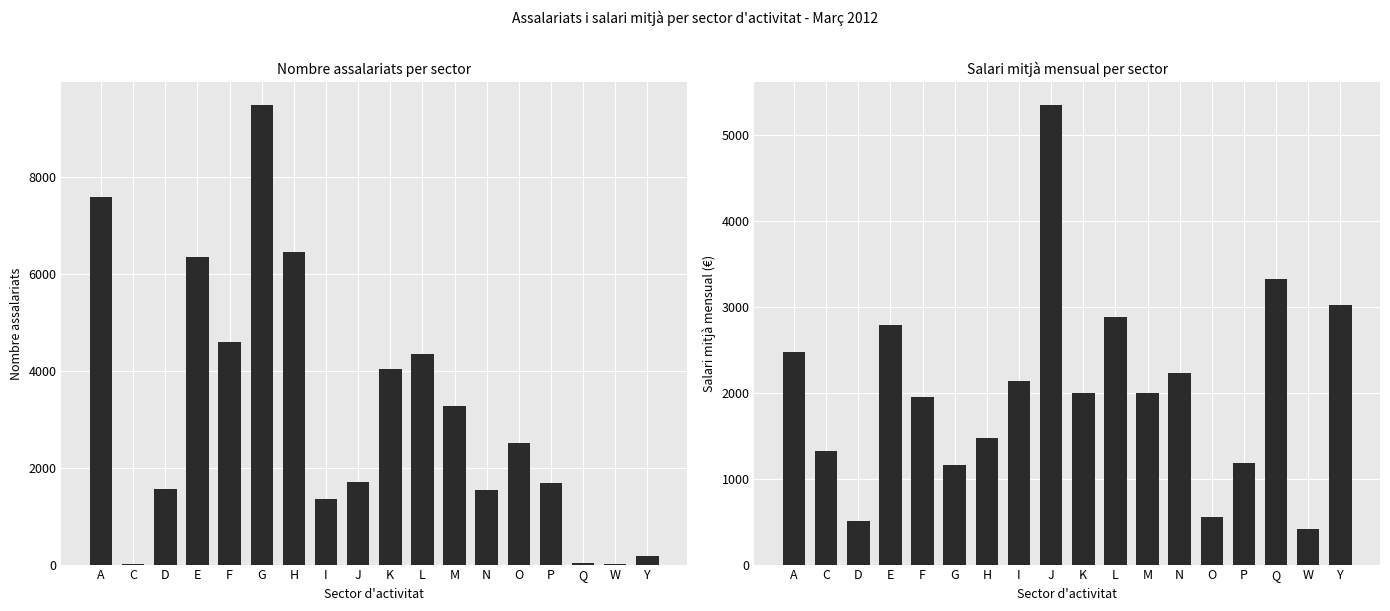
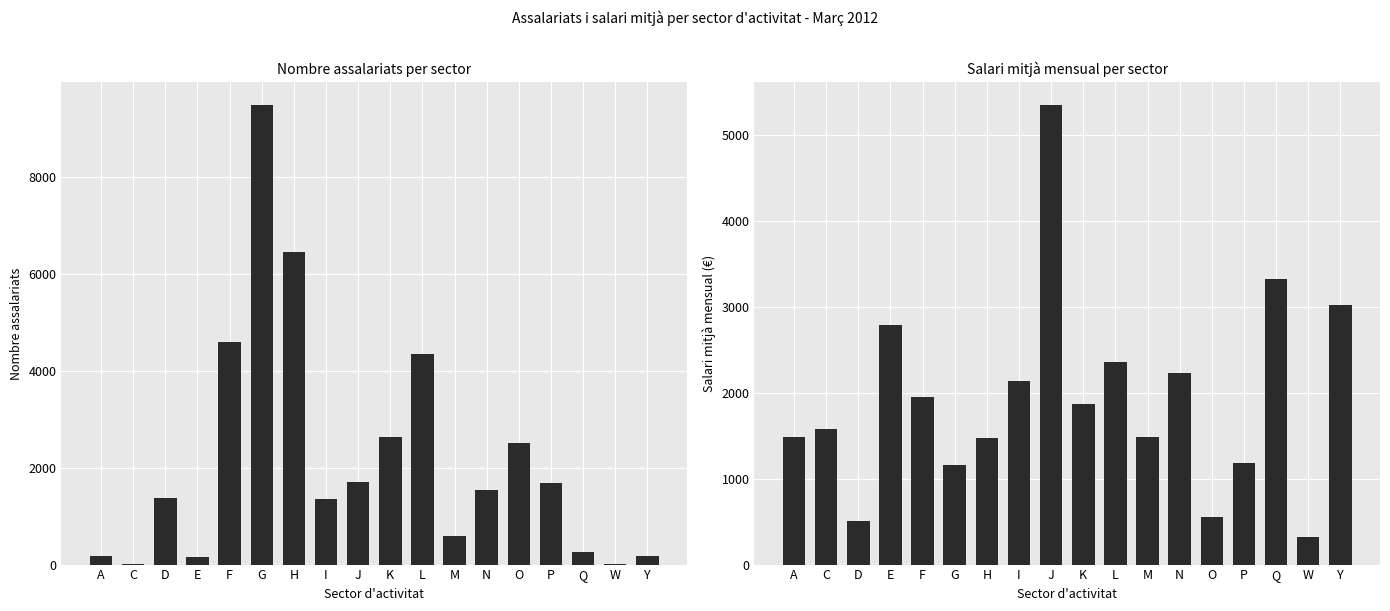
Nombre assalariats per sector, A: 7600 -> 200
Nombre assalariats per sector, D: 1600 -> 1400
Nombre assalariats per sector, E: 6400 -> 200
Nombre assalariats per sector, K: 4000 -> 2600
Nombre assalariats per sector, M: 3300 -> 600
Nombre assalariats per sector, Q: 0 -> 300
Salari mitjà mensual per sector, A: 2500 -> 1500
Salari mitjà mensual per sector, C: 1300 -> 1600
Salari mitjà mensual per sector, K: 2000 -> 1900
Salari mitjà mensual per sector, L: 2900 -> 2400
Salari mitjà mensual per sector, M: 2000 -> 1500
Salari mitjà mensual per sector, W: 400 -> 300
